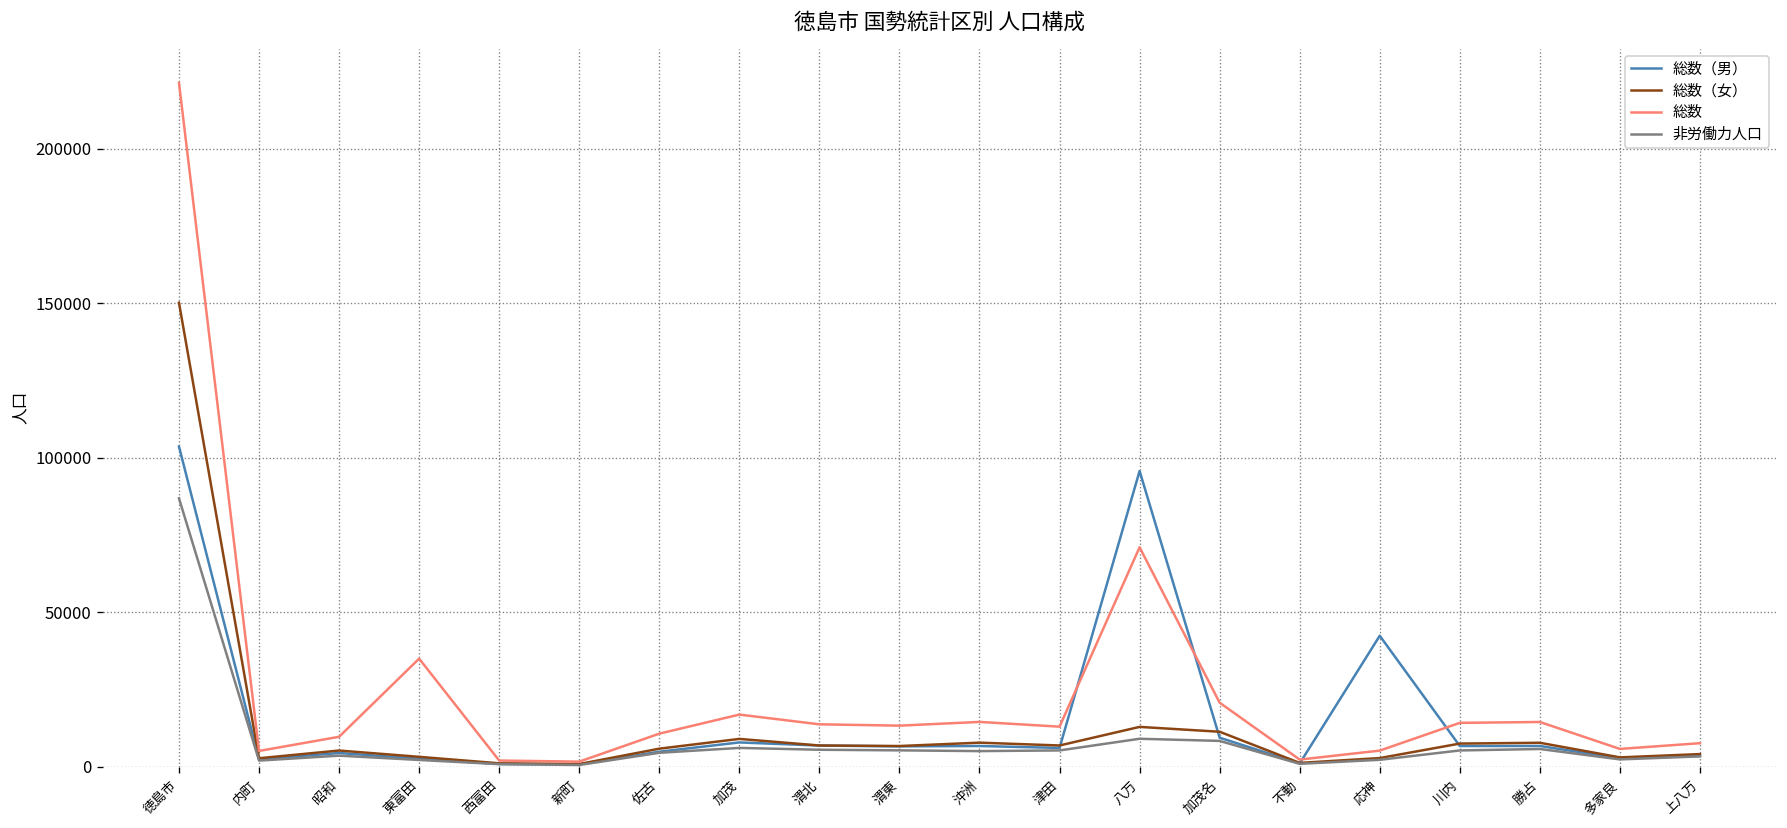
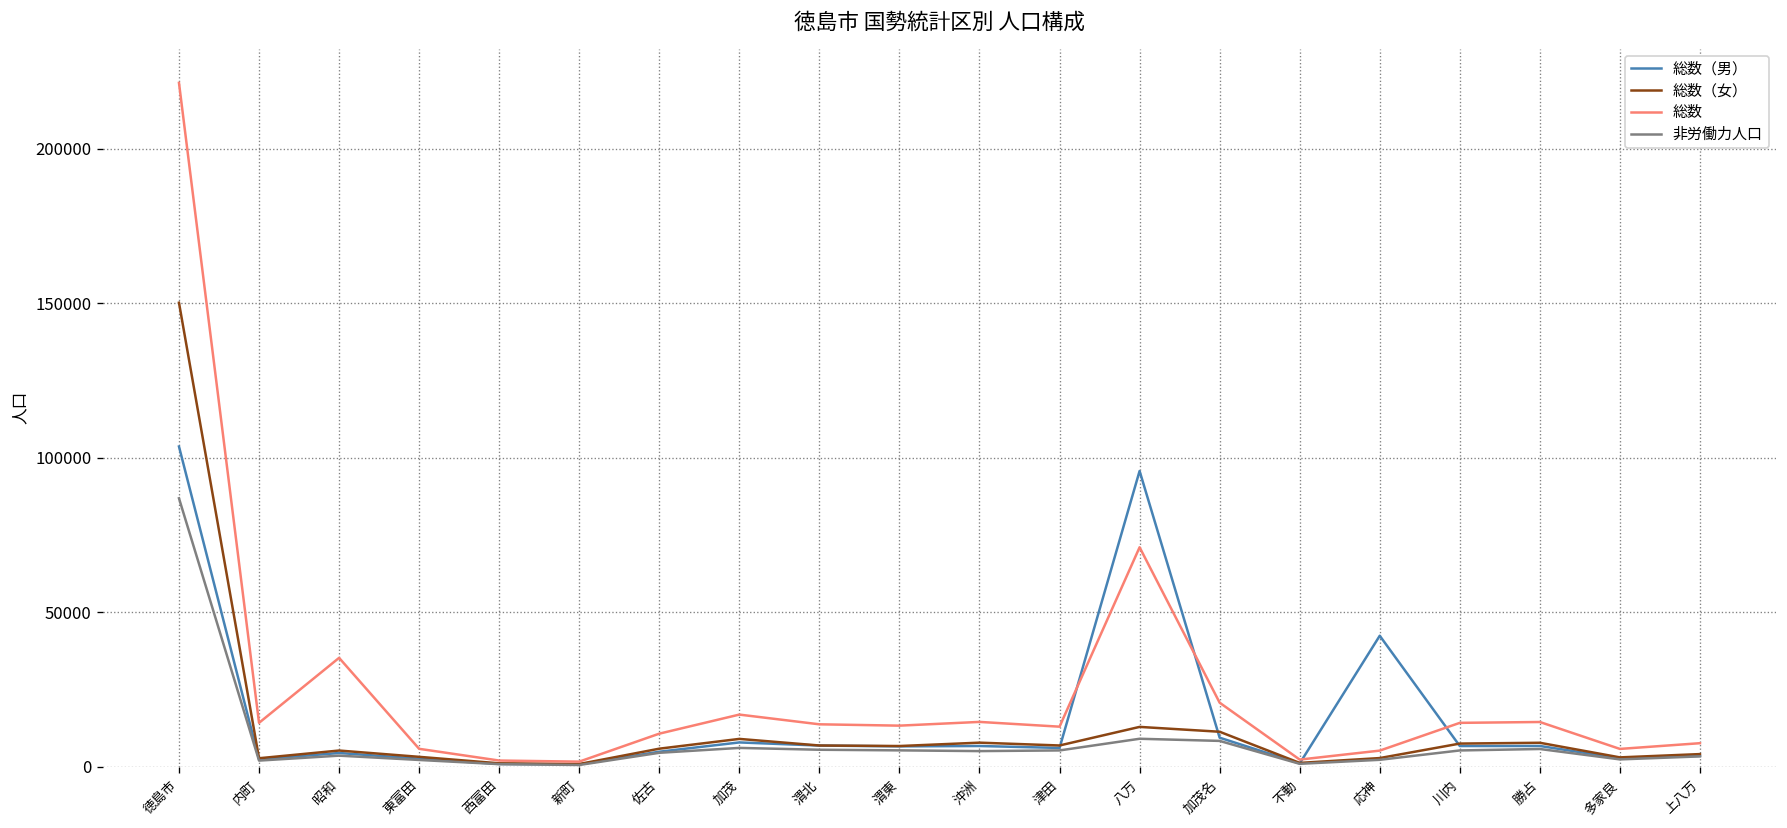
総数, 内町: 5000 -> 14000
総数, 昭和: 10000 -> 35000
総数, 東富田: 35000 -> 6000
